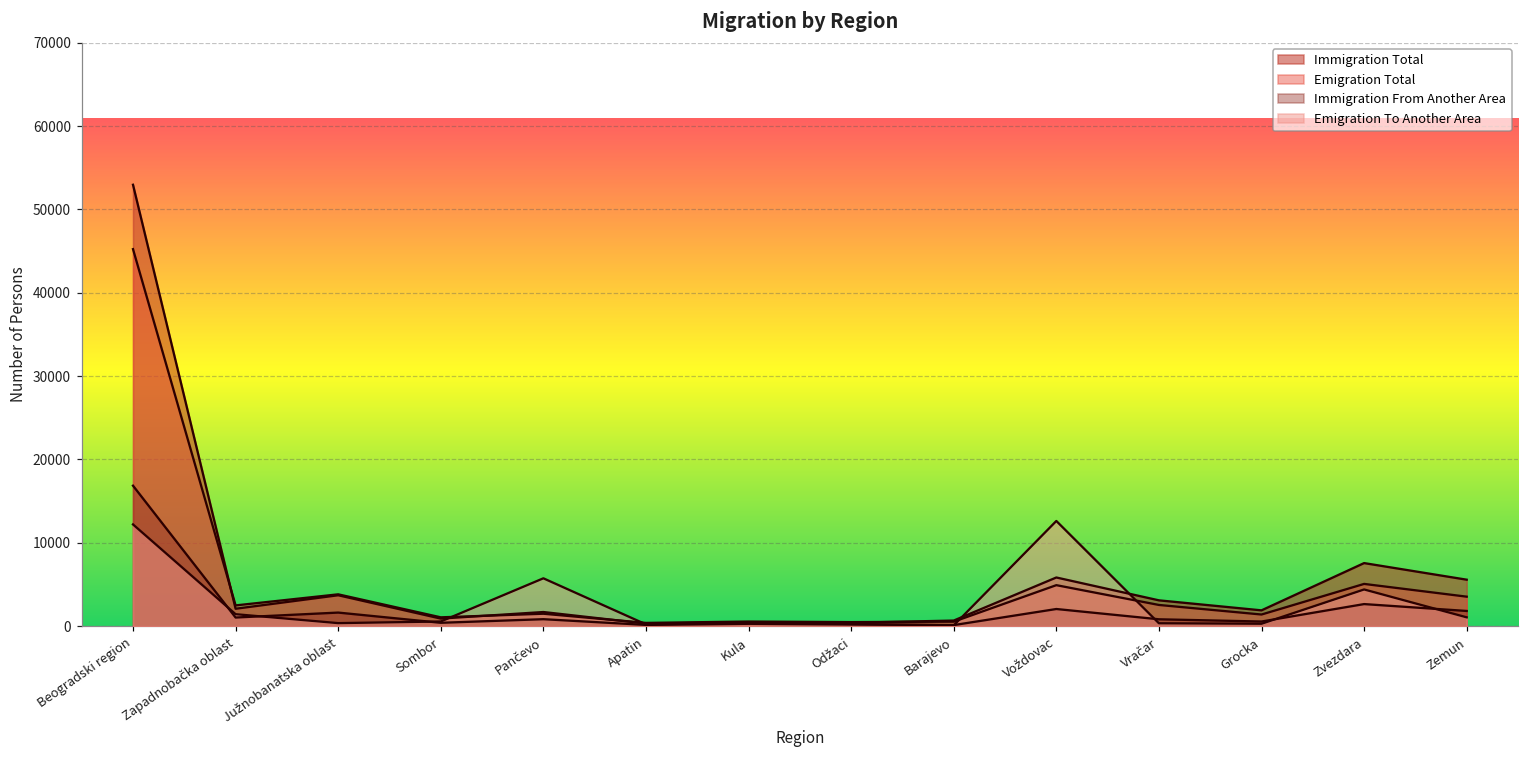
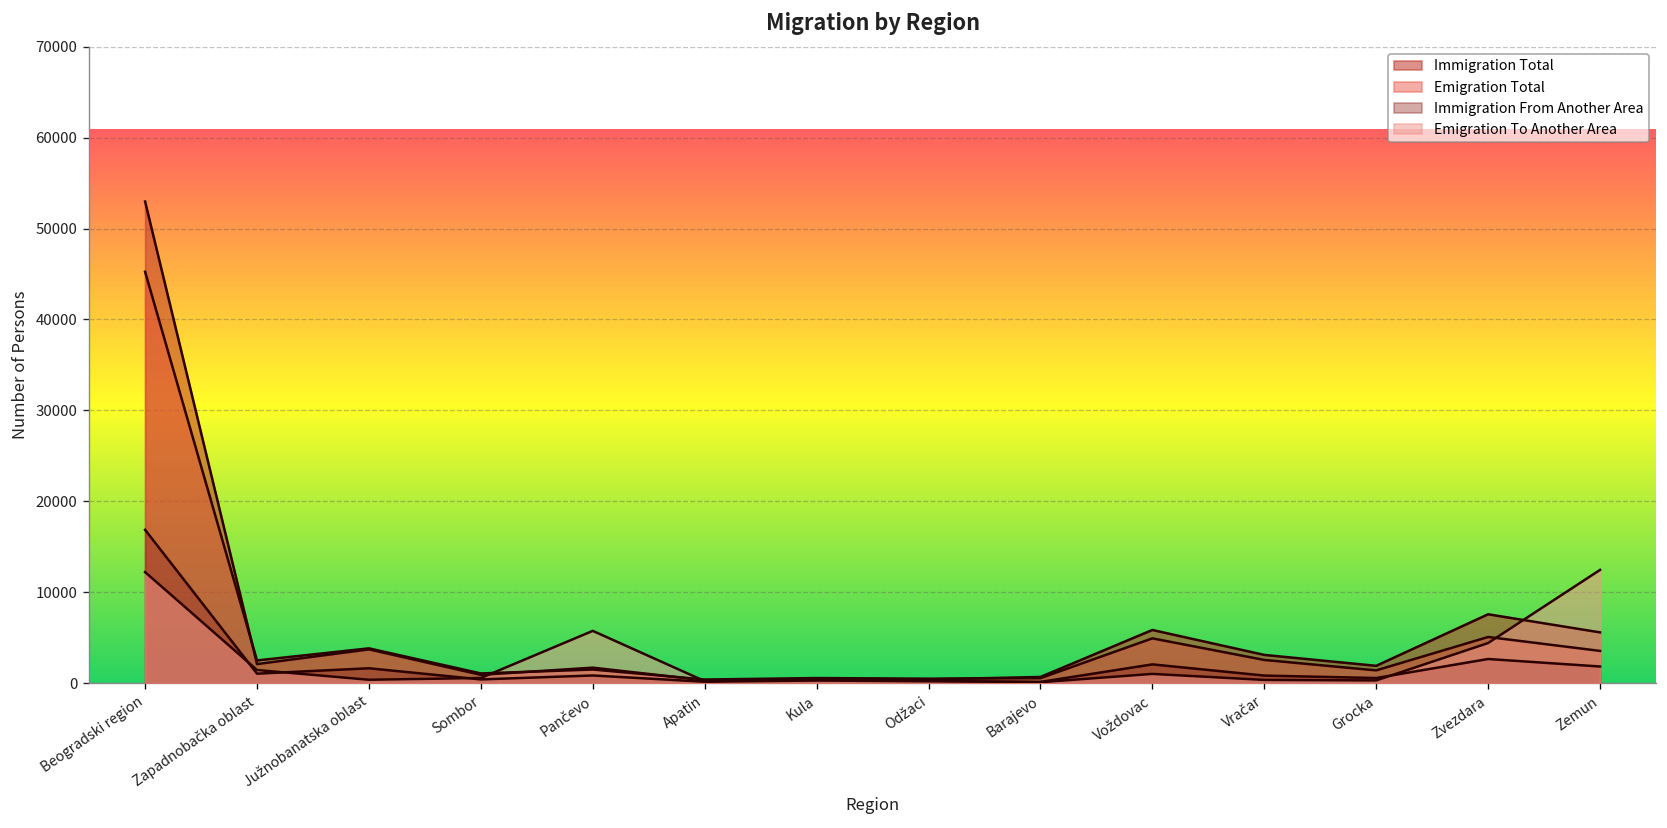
Emigration To Another Area, Voždovac: 13000 -> 1000
Emigration To Another Area, Zemun: 1000 -> 12000
